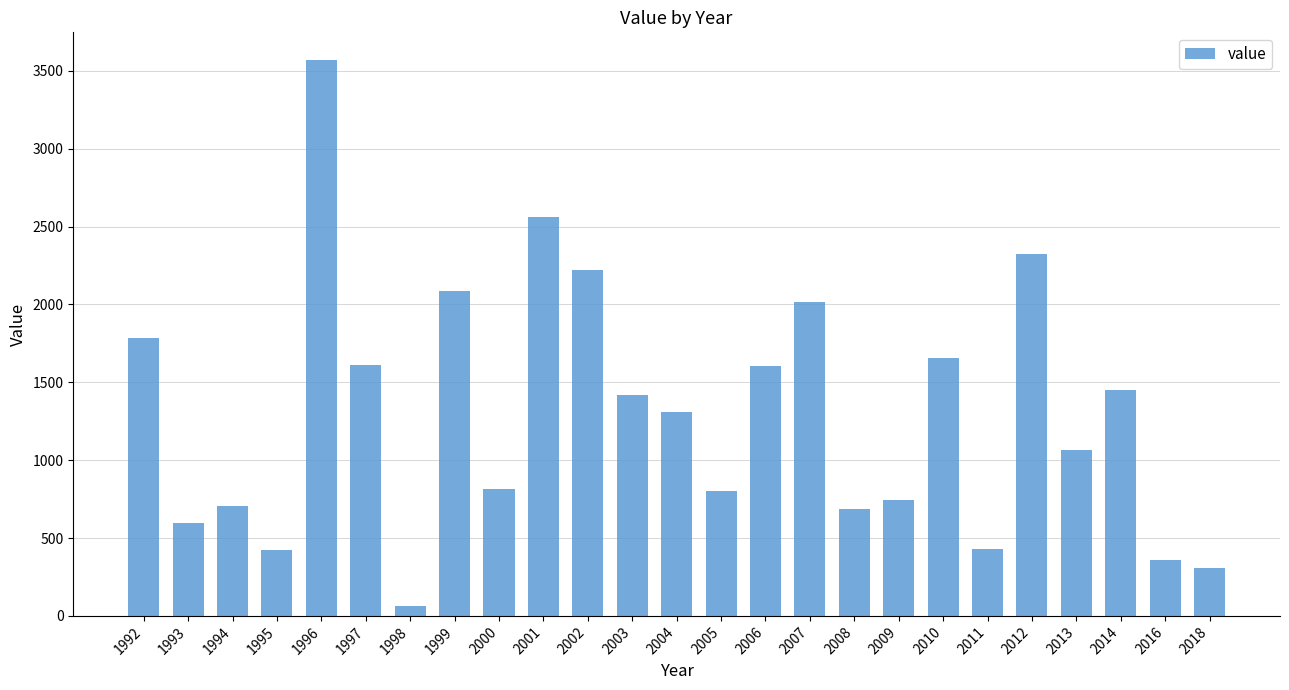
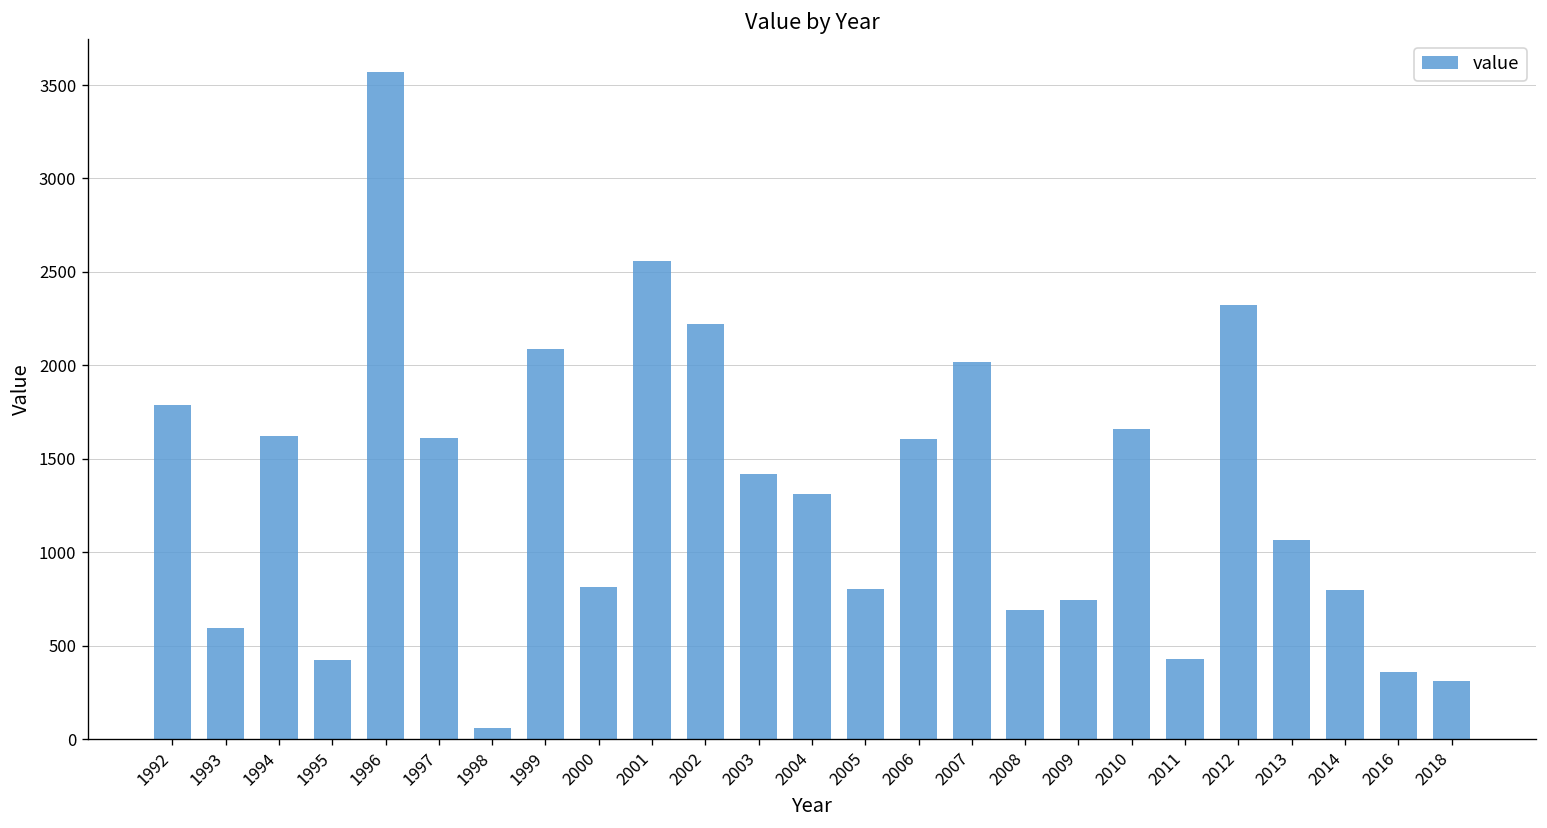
1994: 710 -> 1620
2014: 1450 -> 800
